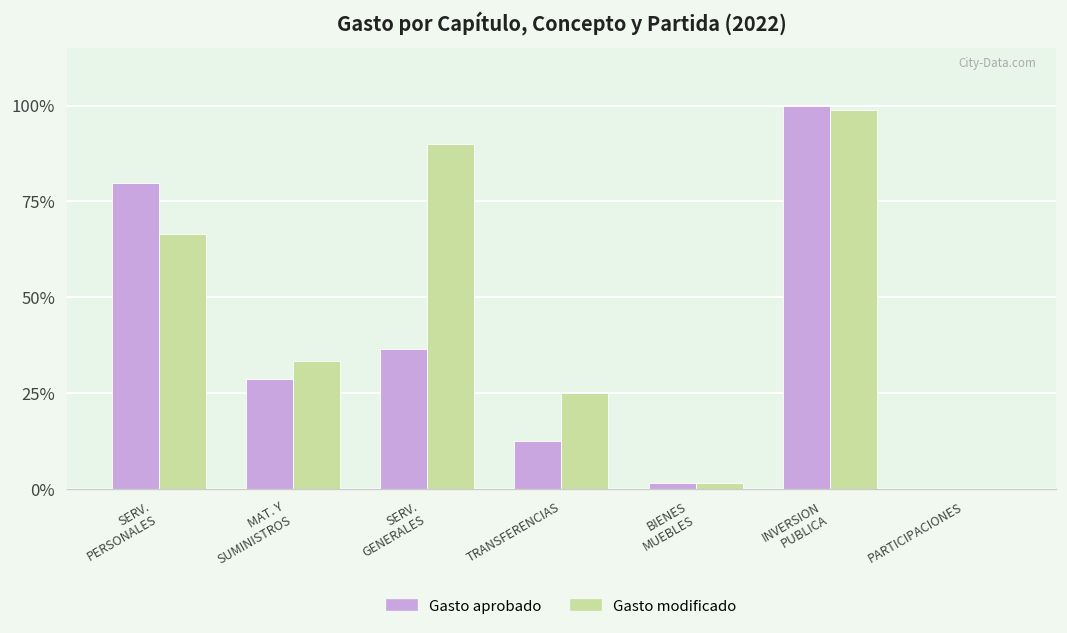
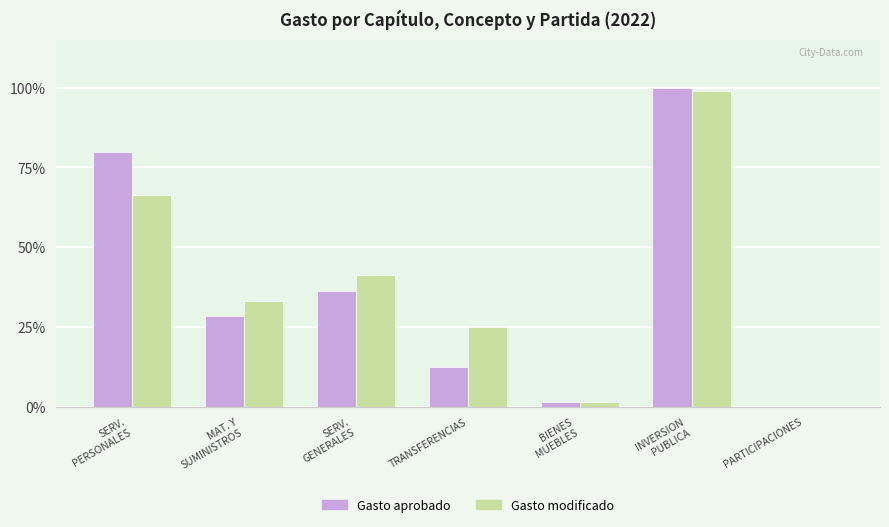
Gasto modificado, SERV. GENERALES: 90% -> 41%
